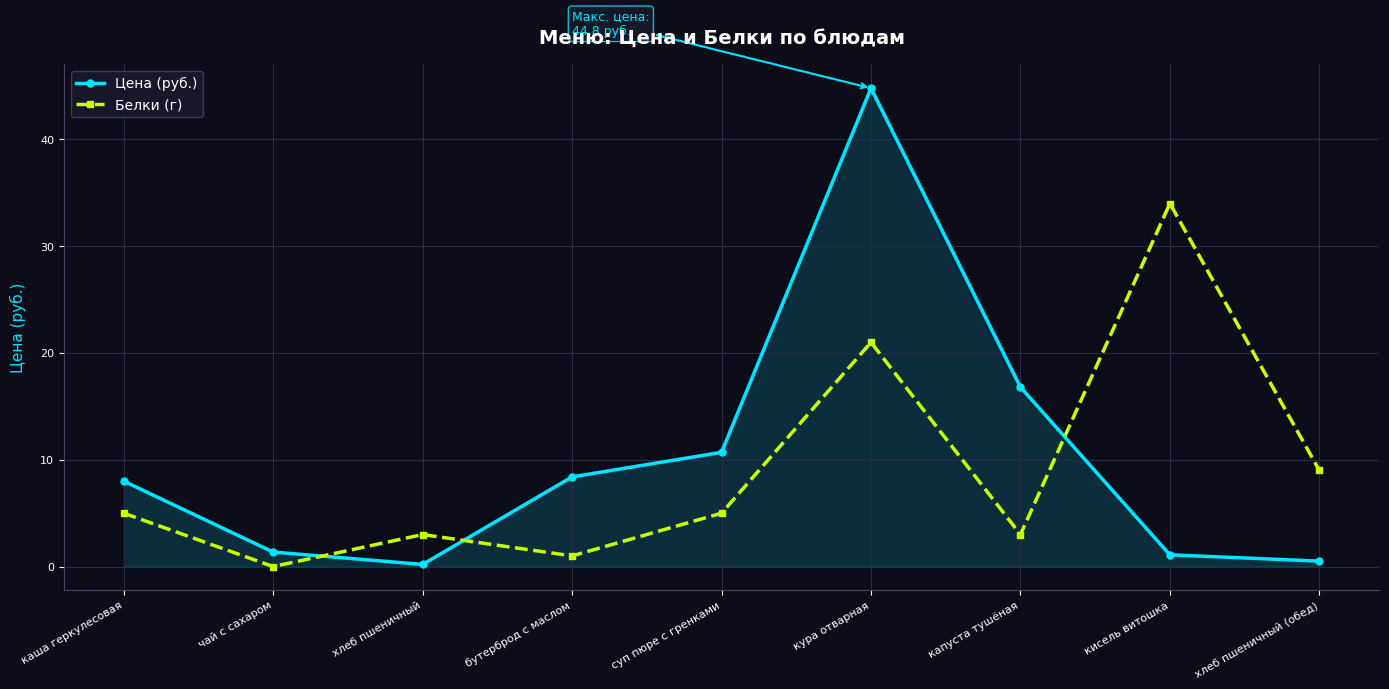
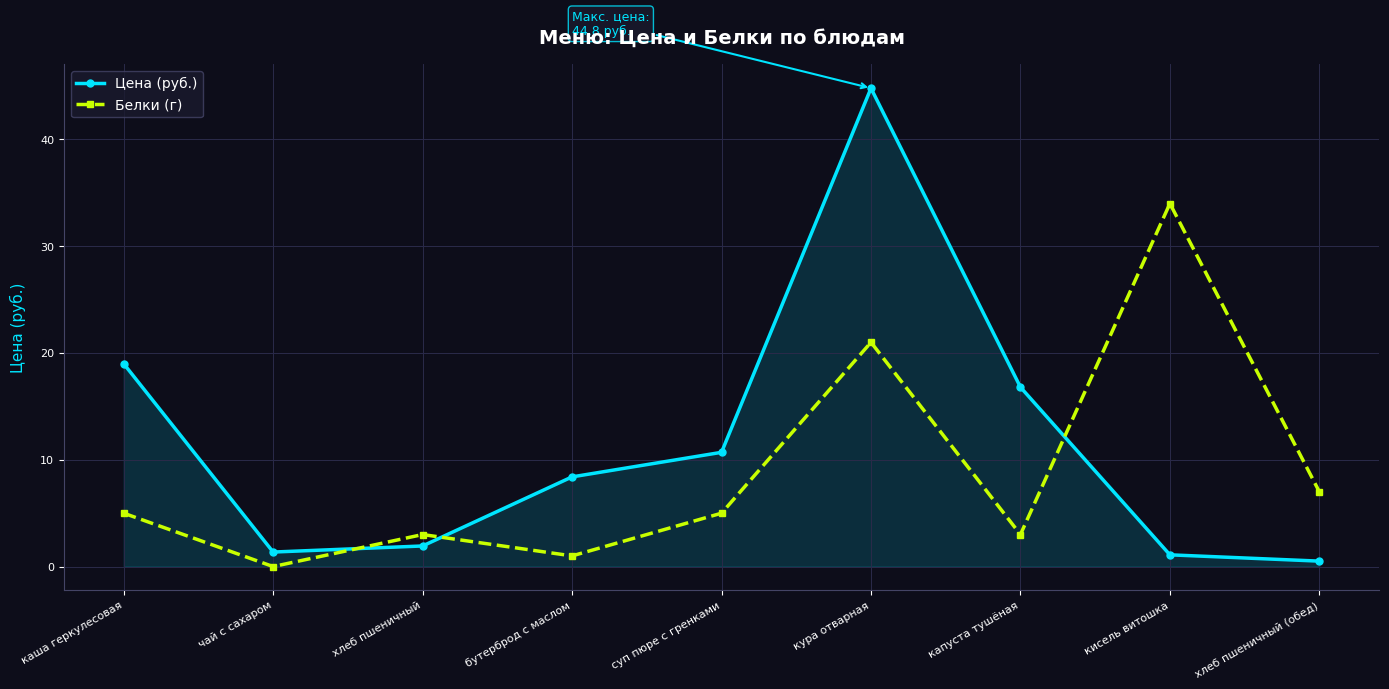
Цена (руб.), каша геркулесовая: 8 -> 19
Цена (руб.), хлеб пшеничный: 0.2 -> 1.9
Белки (г), хлеб пшеничный (обед): 9 -> 7
